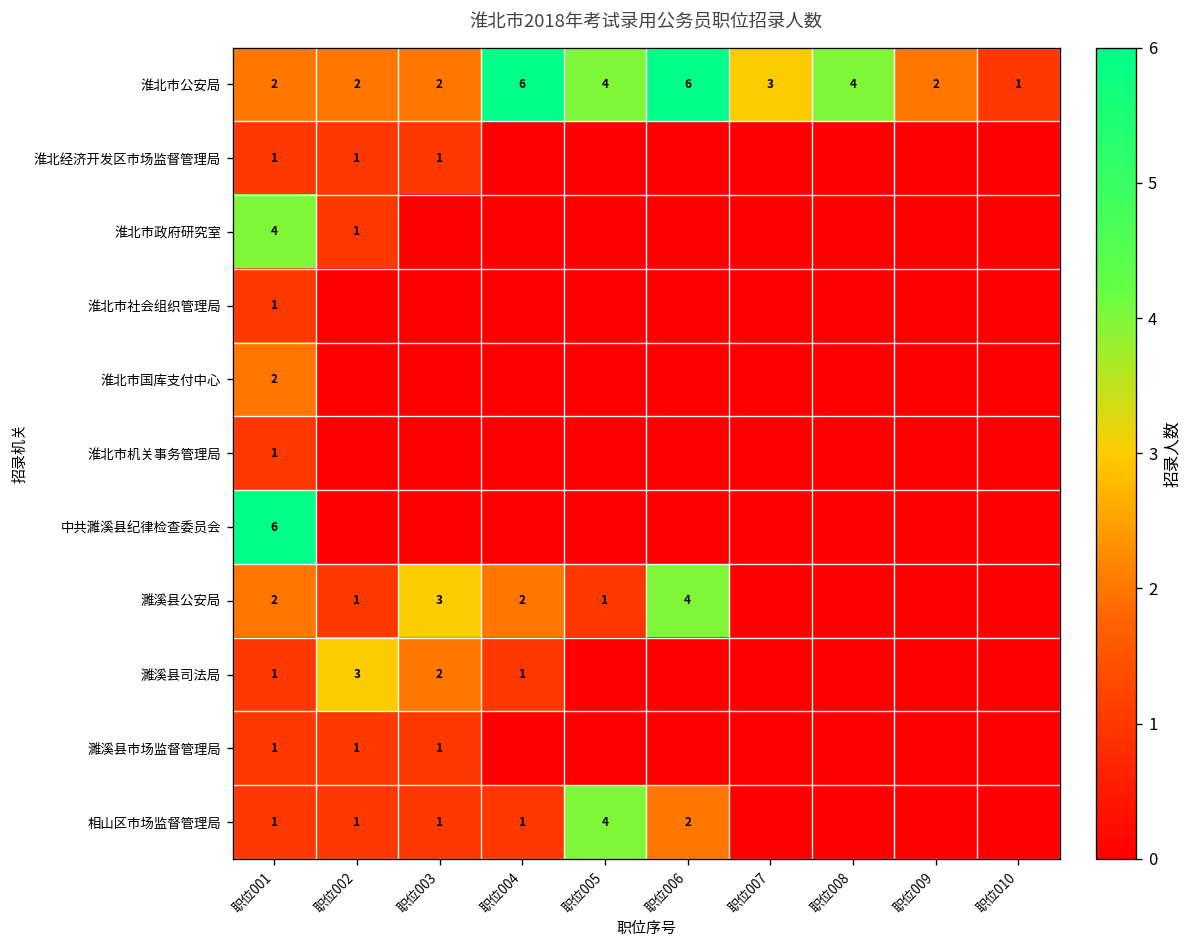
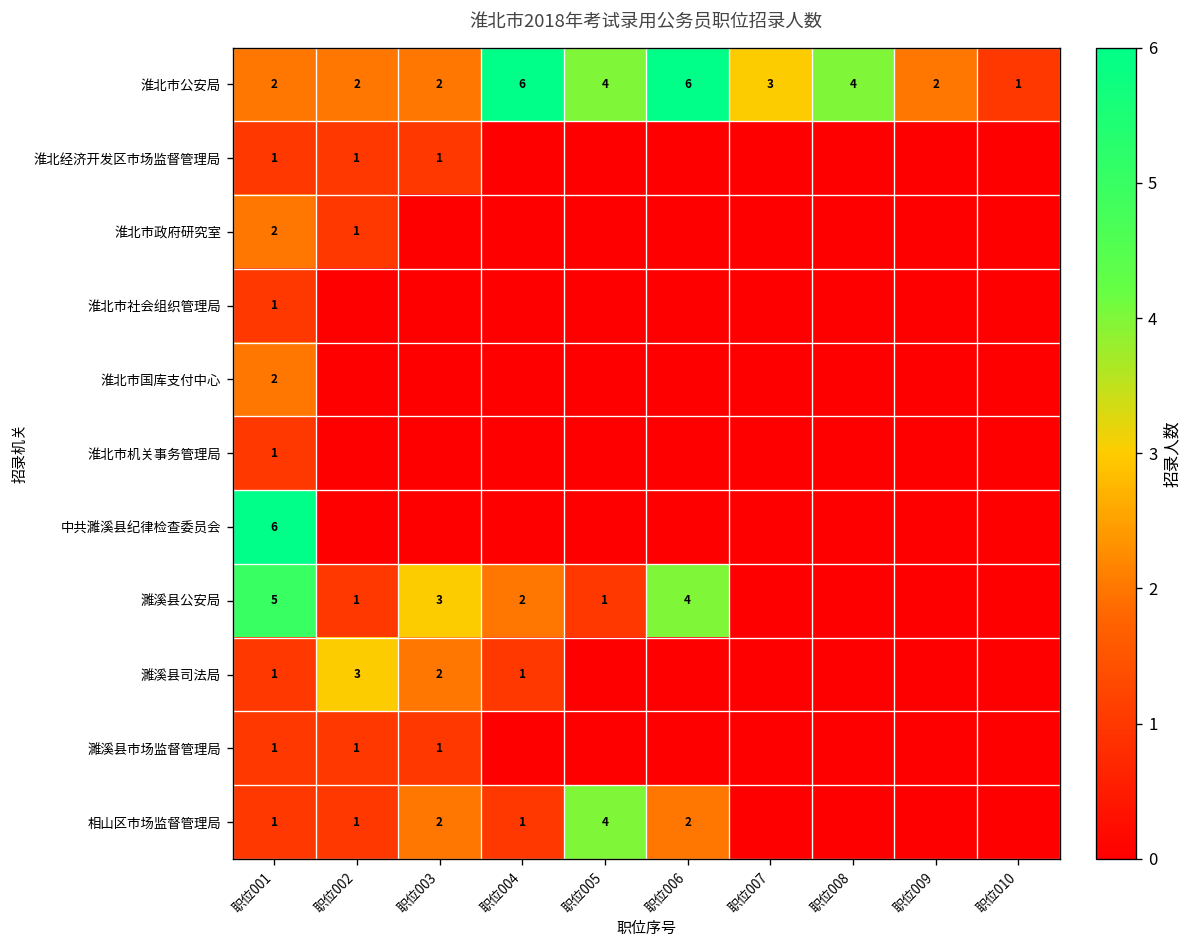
淮北市政府研究室, 职位001: 4 -> 2
濉溪县公安局, 职位001: 2 -> 5
相山区市场监督管理局, 职位003: 1 -> 2
